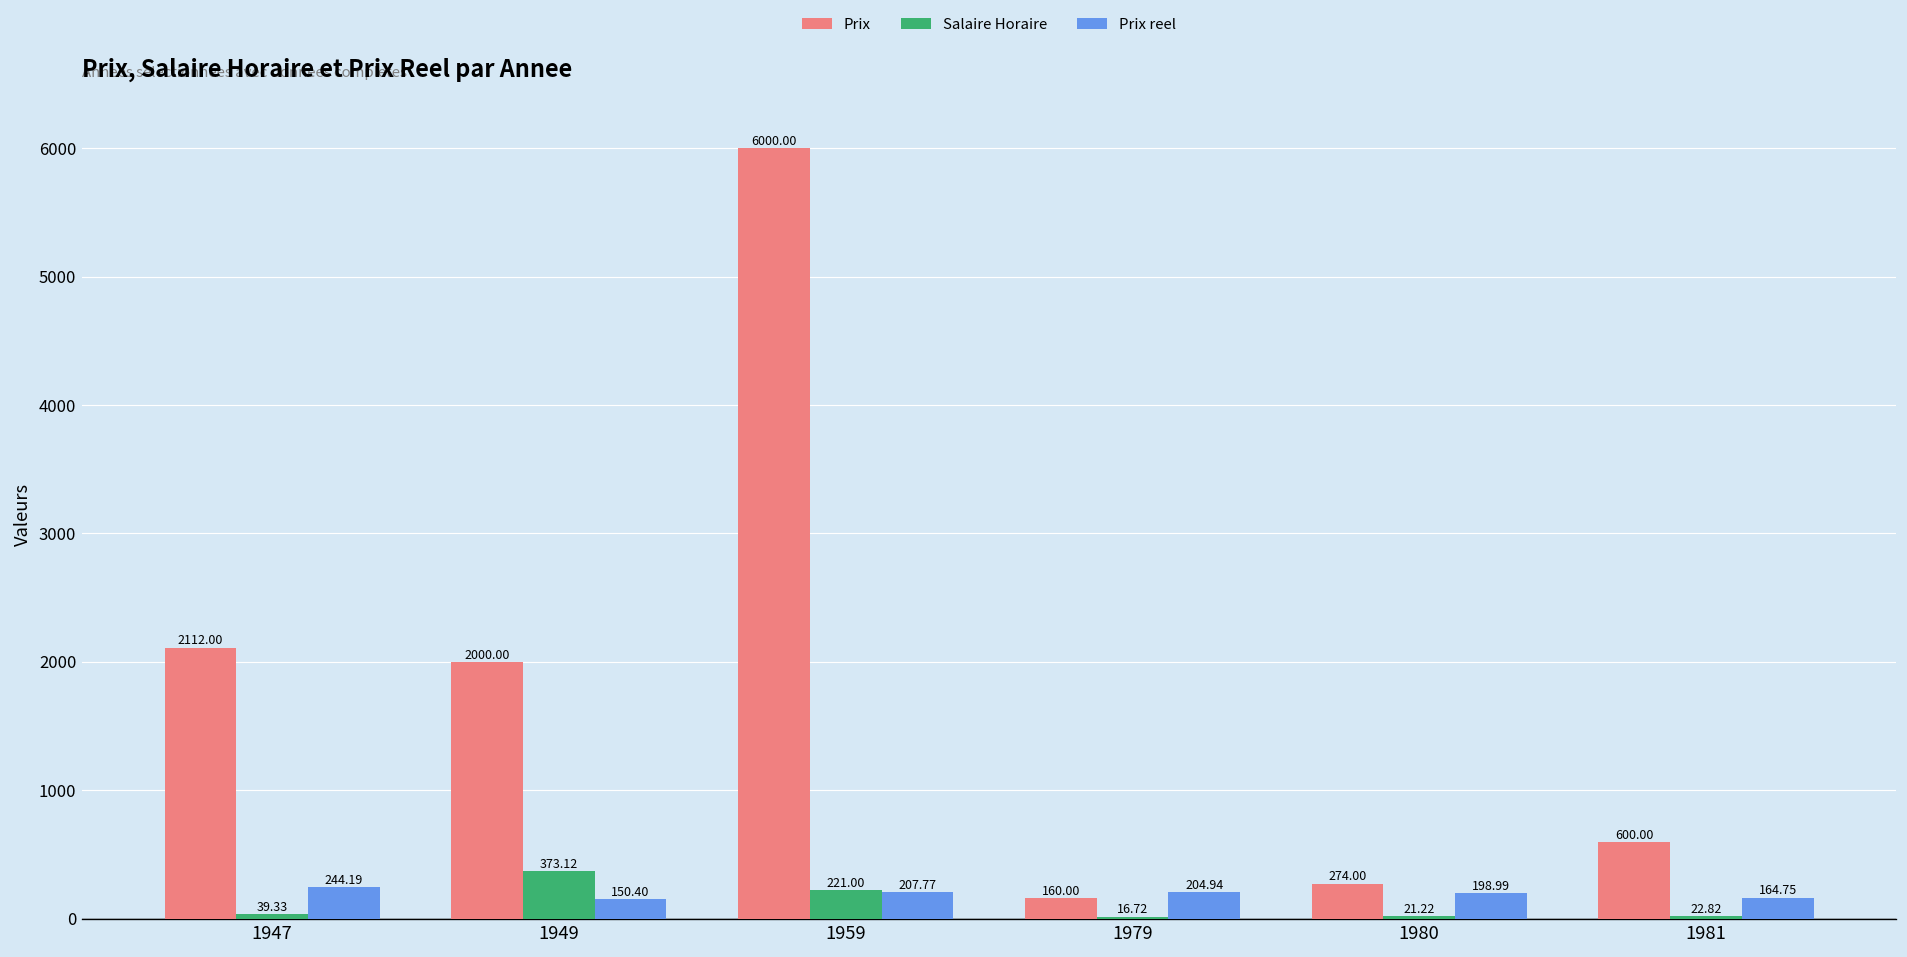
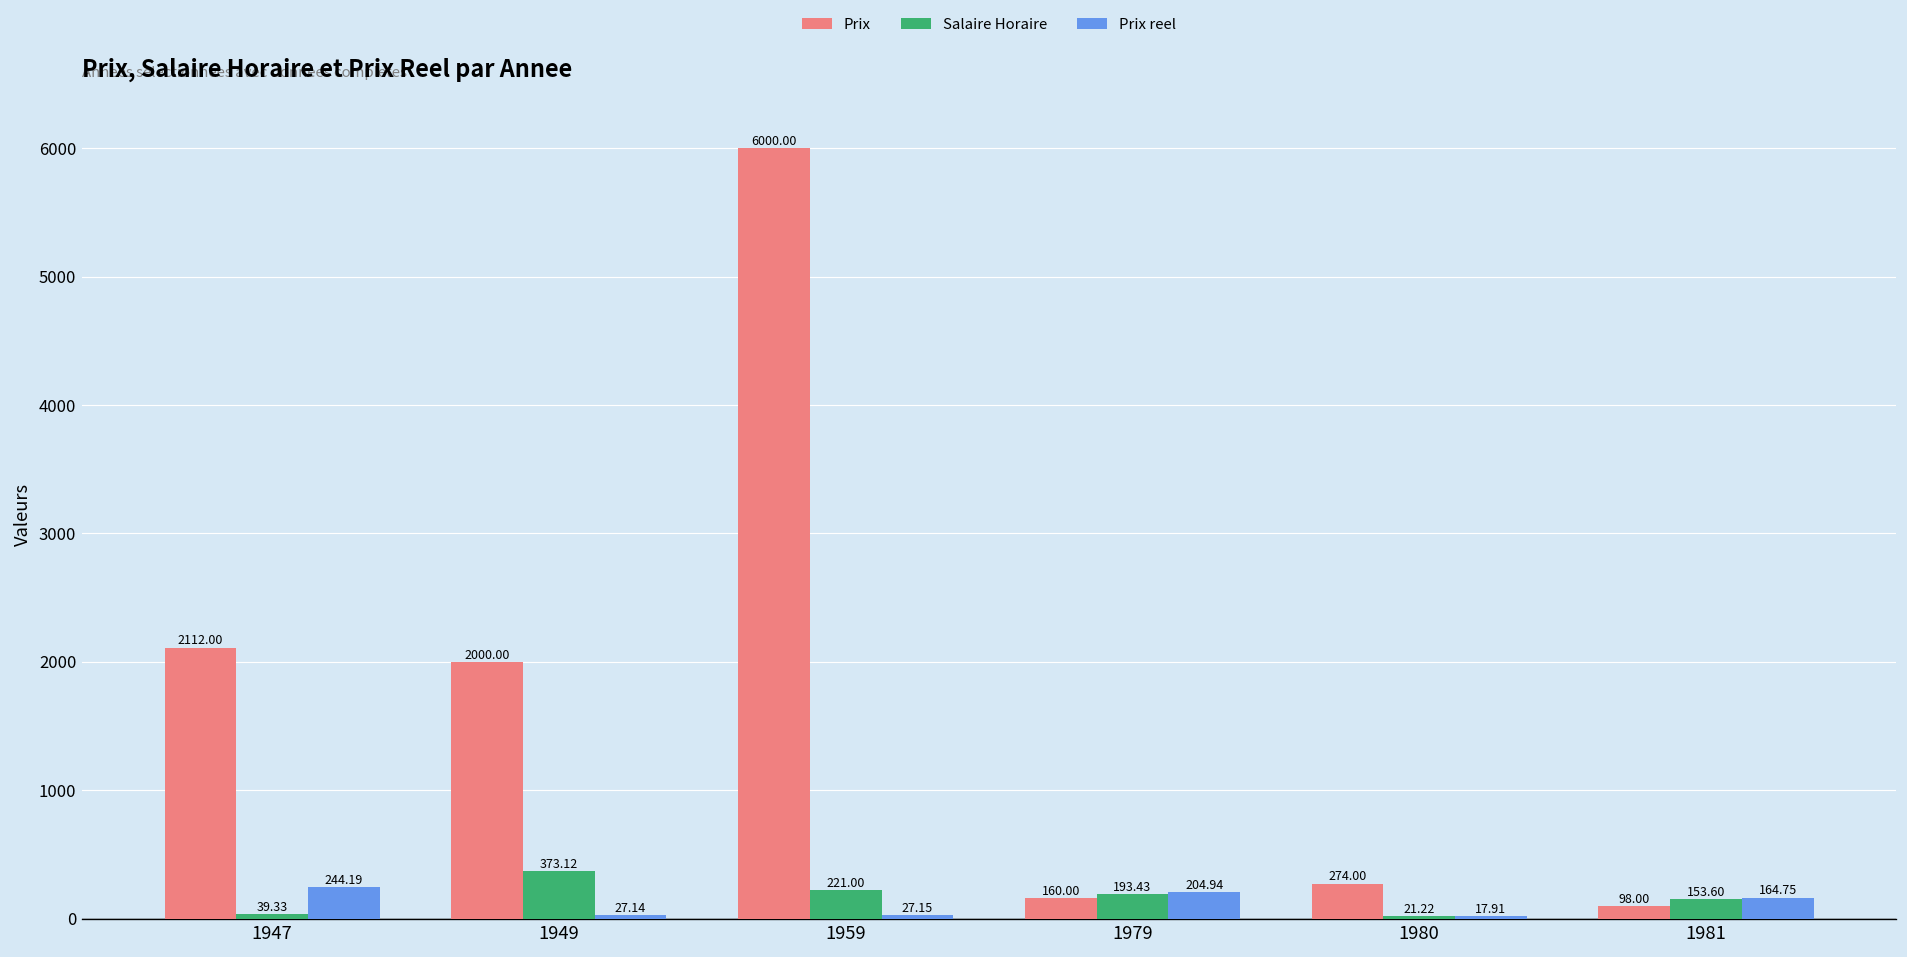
Prix reel, 1949: 150.40 -> 27.14
Prix reel, 1959: 207.77 -> 27.15
Salaire Horaire, 1979: 16.72 -> 193.43
Prix reel, 1980: 198.99 -> 17.91
Prix, 1981: 600.00 -> 98.00
Salaire Horaire, 1981: 22.82 -> 153.60
